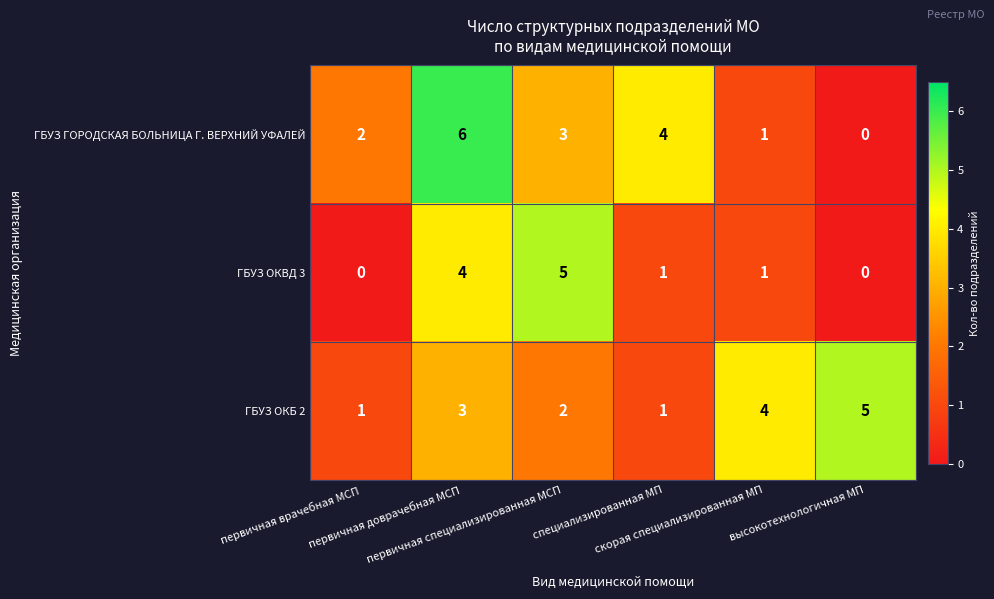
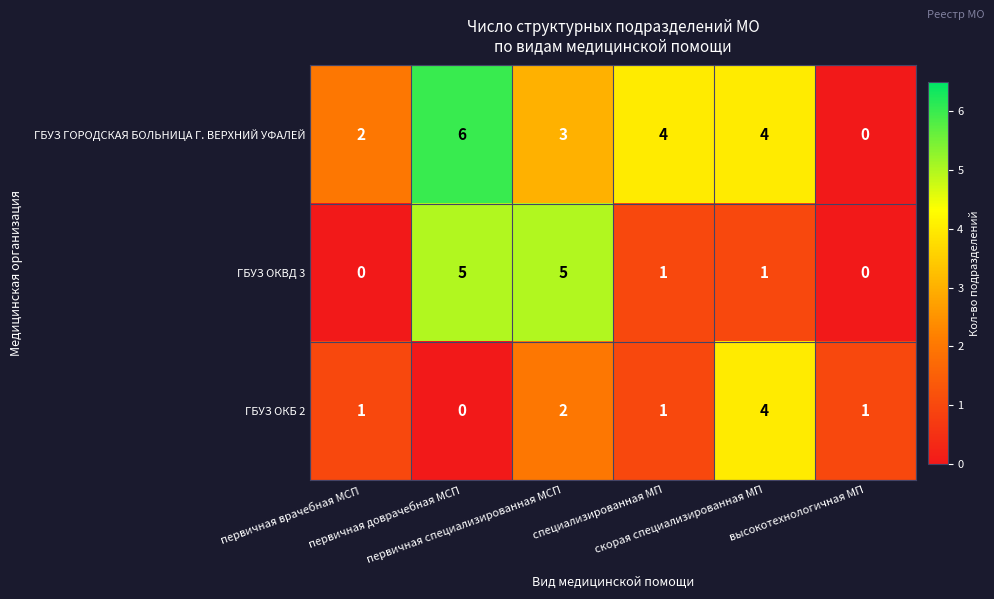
ГБУЗ ГОРОДСКАЯ БОЛЬНИЦА Г. ВЕРХНИЙ УФАЛЕЙ, скорая специализированная МП: 1 -> 4
ГБУЗ ОКВД 3, первичная доврачебная МСП: 4 -> 5
ГБУЗ ОКБ 2, первичная доврачебная МСП: 3 -> 0
ГБУЗ ОКБ 2, высокотехнологичная МП: 5 -> 1
